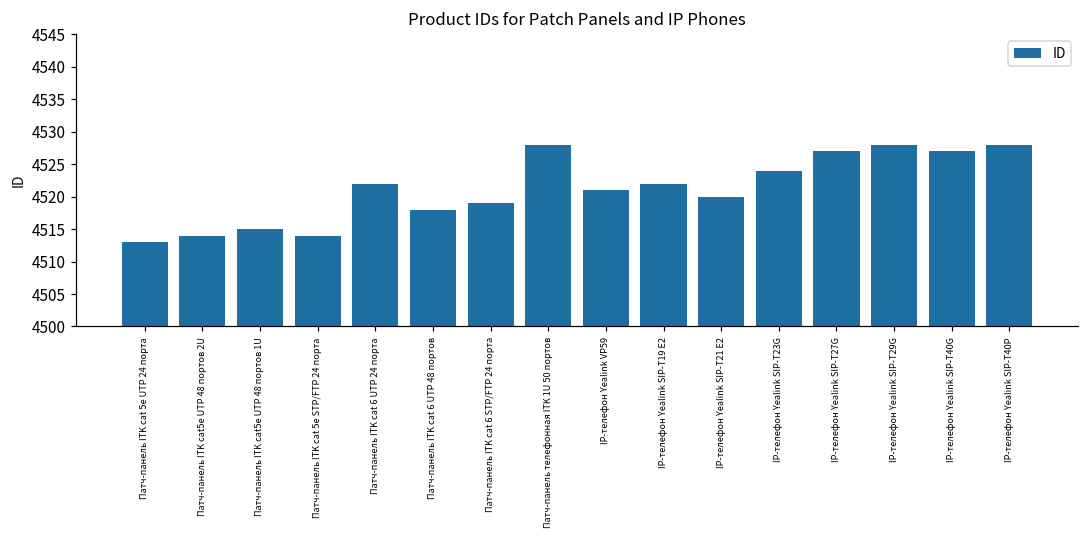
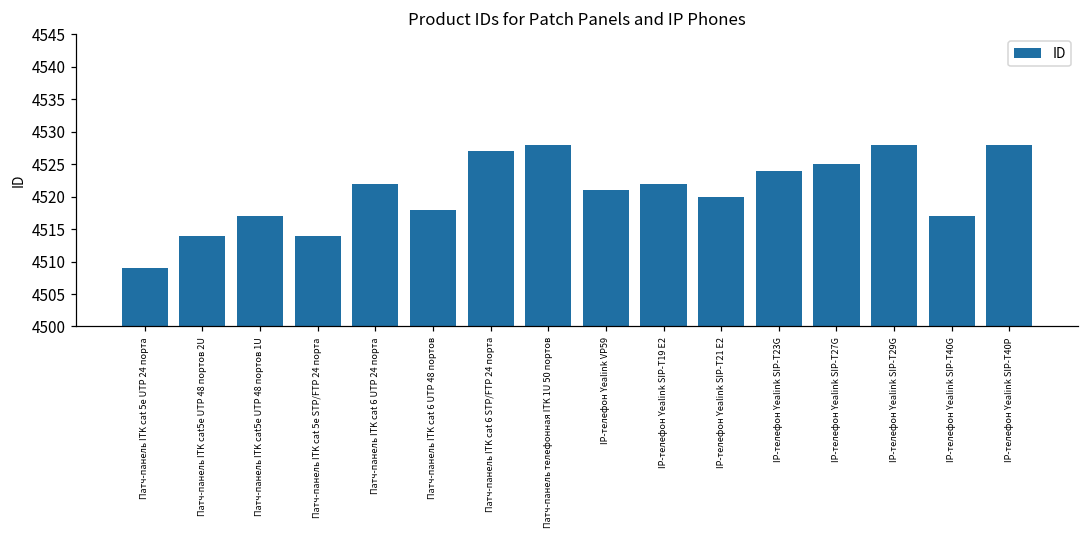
Патч-панель ITK cat 5e UTP 24 порта: 4513 -> 4509
Патч-панель ITK cat5e UTP 48 портов 1U: 4515 -> 4517
Патч-панель ITK cat 6 STP/FTP 24 порта: 4519 -> 4527
IP-телефон Yealink SIP-T27G: 4527 -> 4525
IP-телефон Yealink SIP-T40G: 4527 -> 4517
